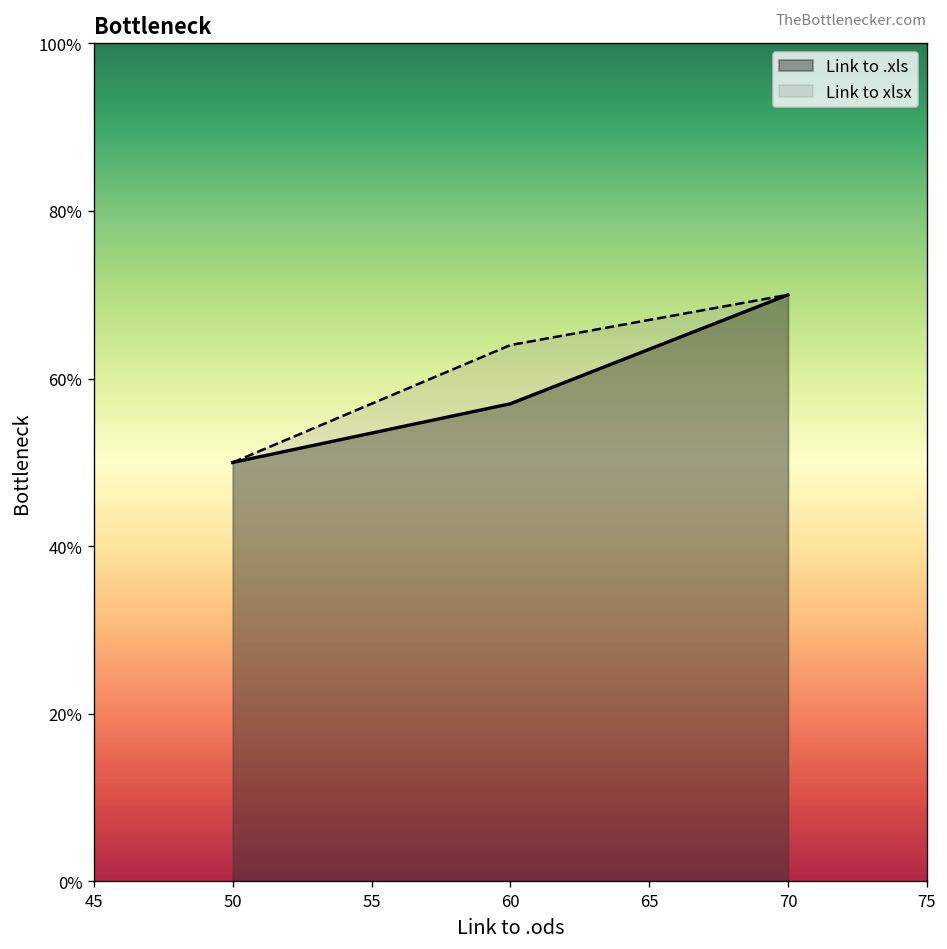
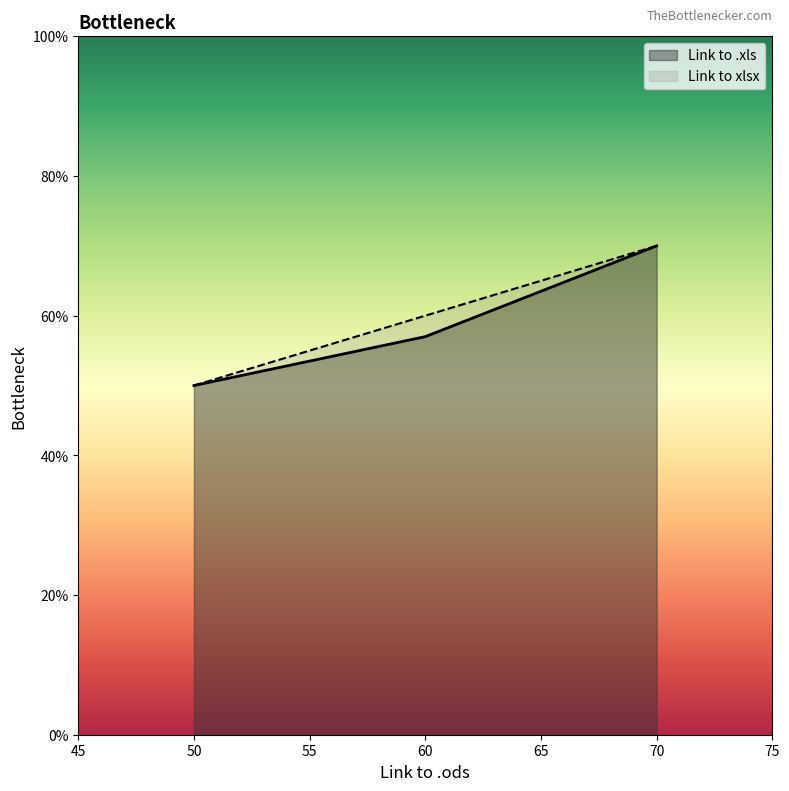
Link to xlsx, 60: 64% -> 60%
